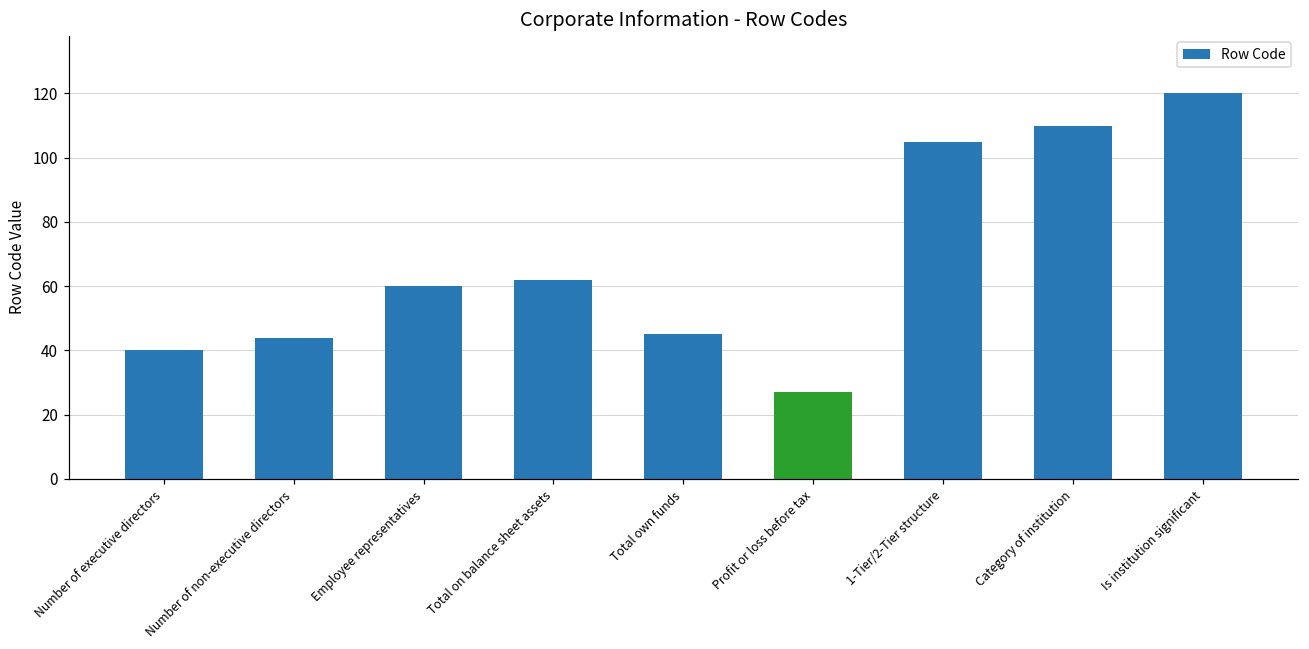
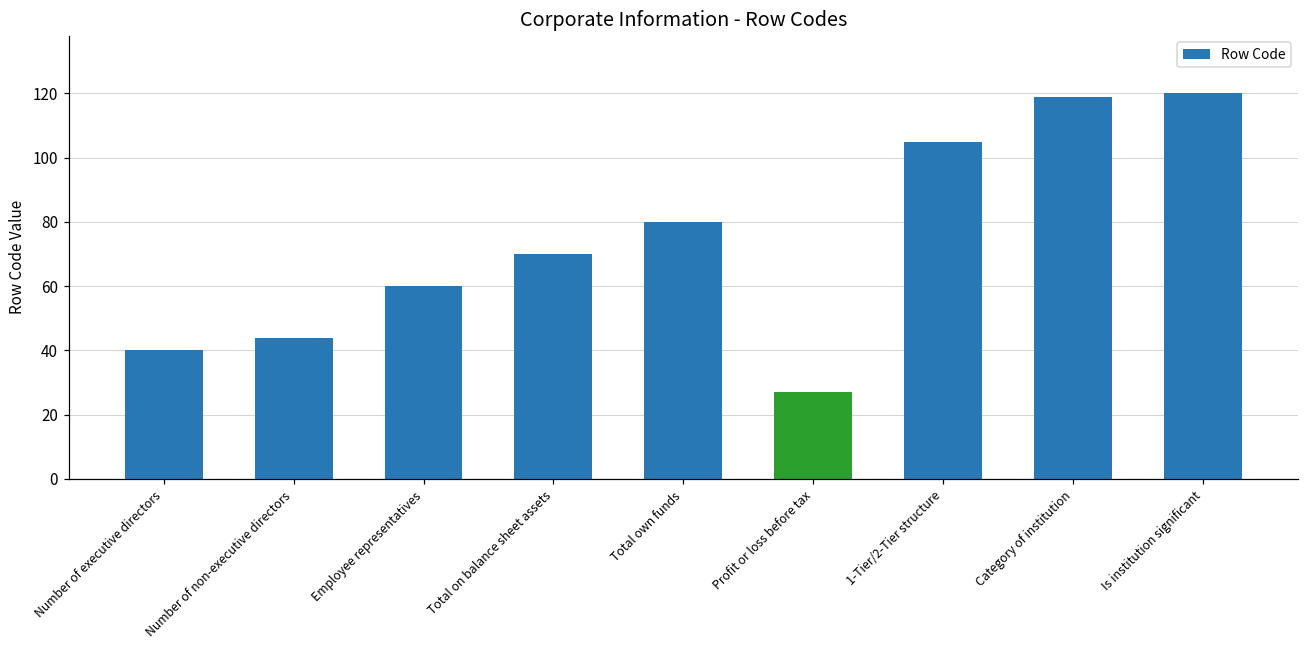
Total on balance sheet assets: 62 -> 70
Total own funds: 45 -> 80
Category of institution: 110 -> 119
